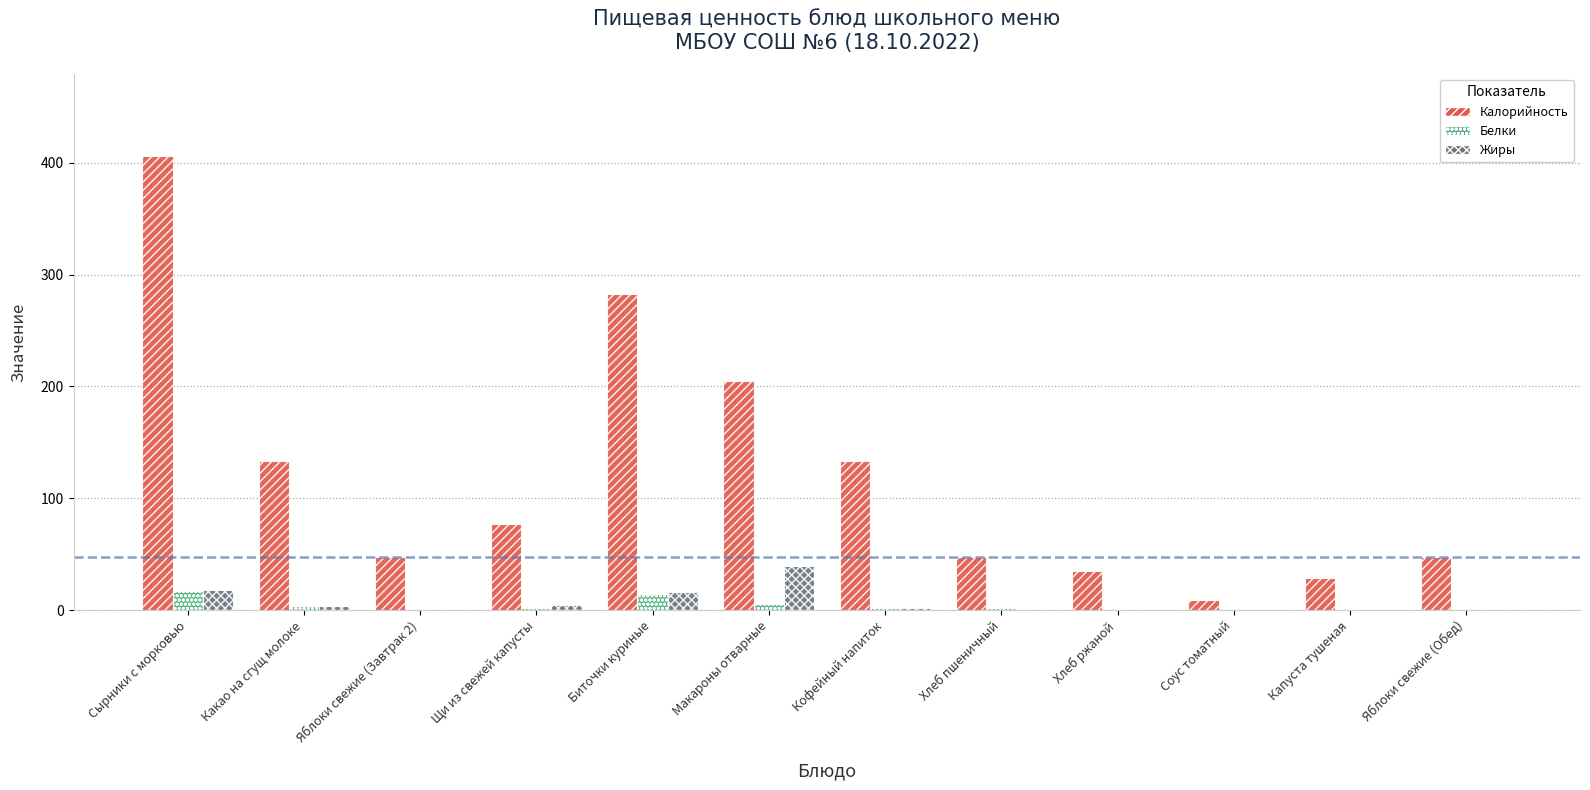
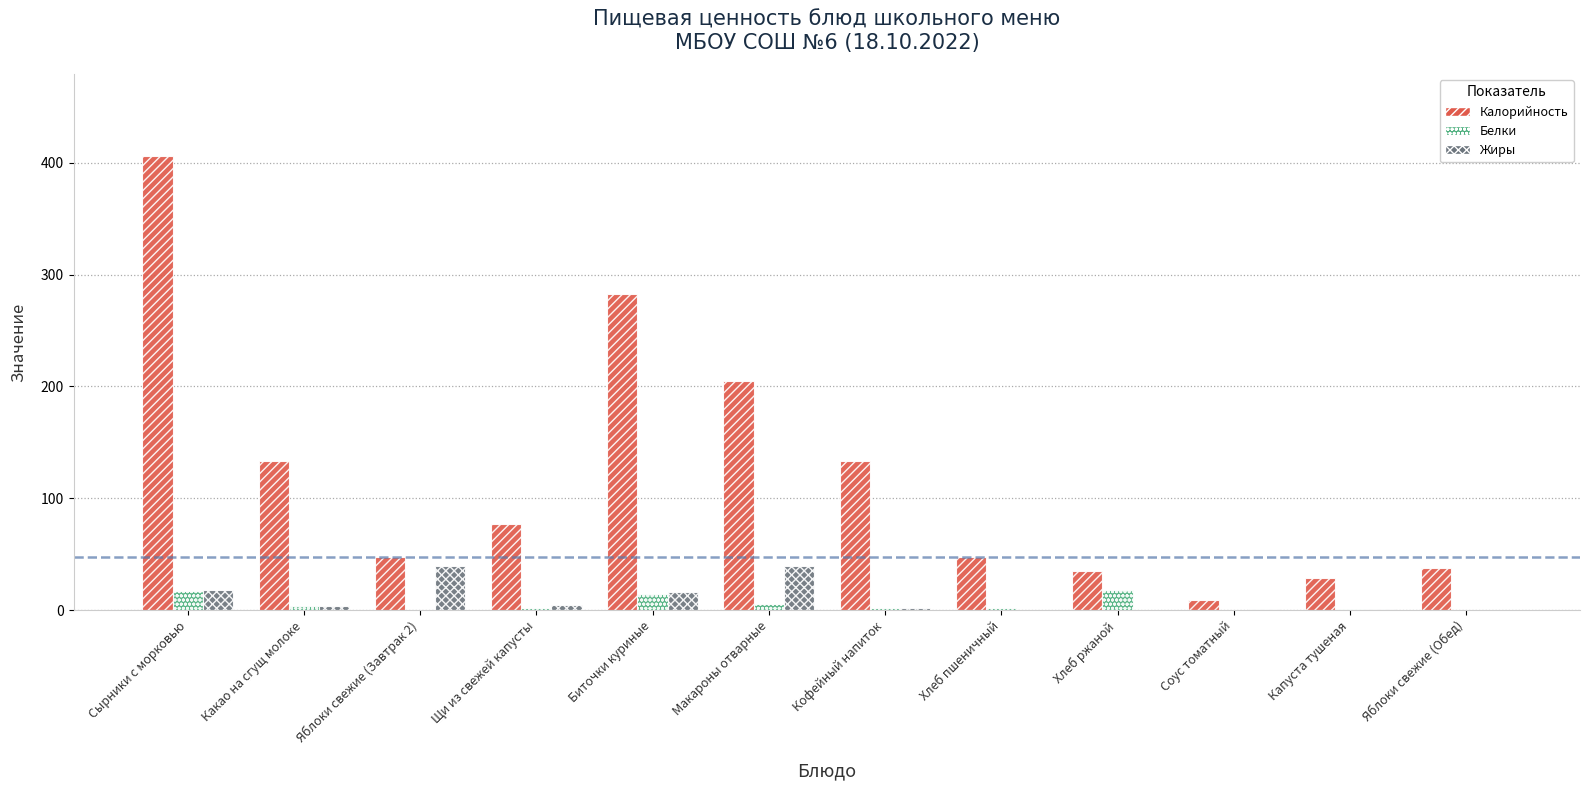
Жиры, Яблоки свежие (Завтрак 2): 0 -> 39
Белки, Хлеб ржаной: 1 -> 18
Калорийность, Яблоки свежие (Обед): 47 -> 38
